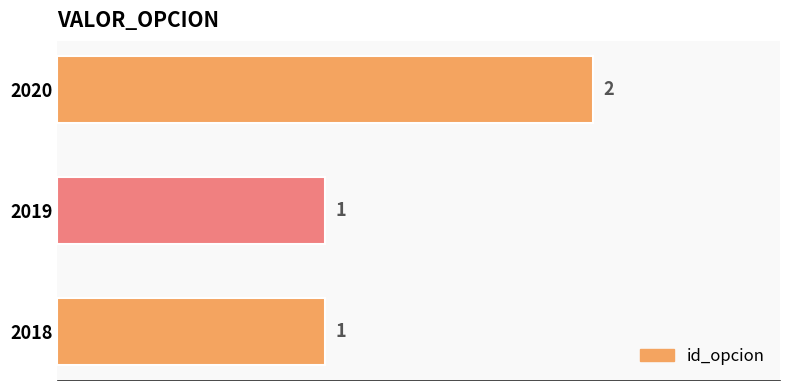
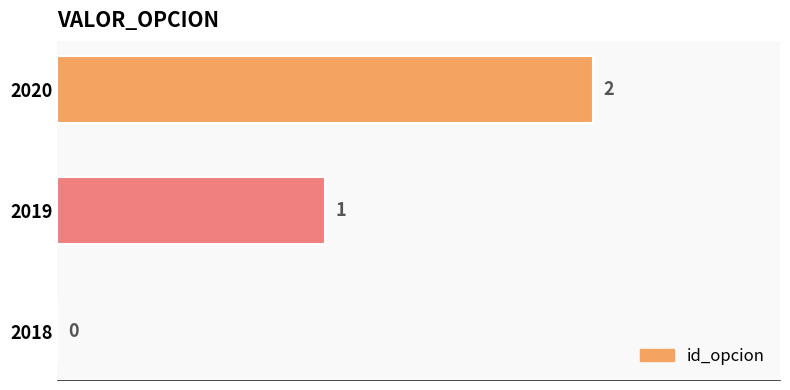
2018: 1 -> 0
